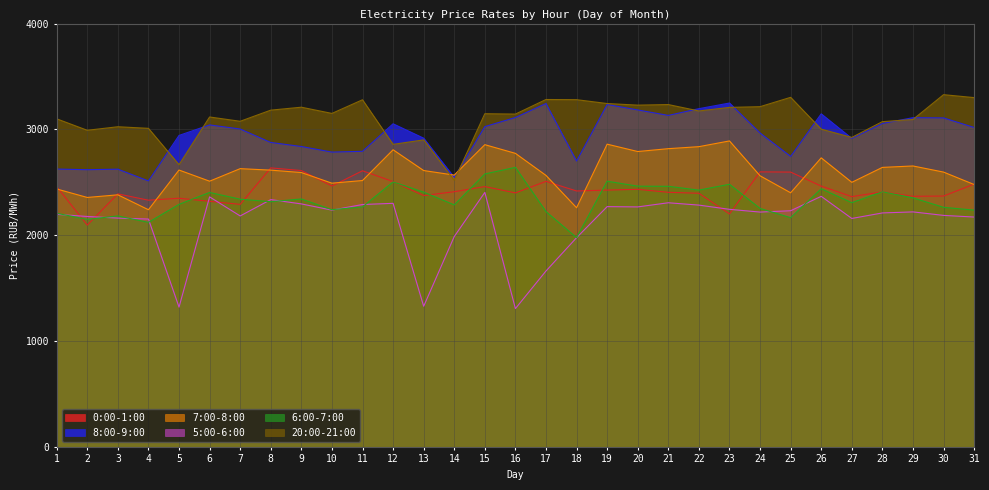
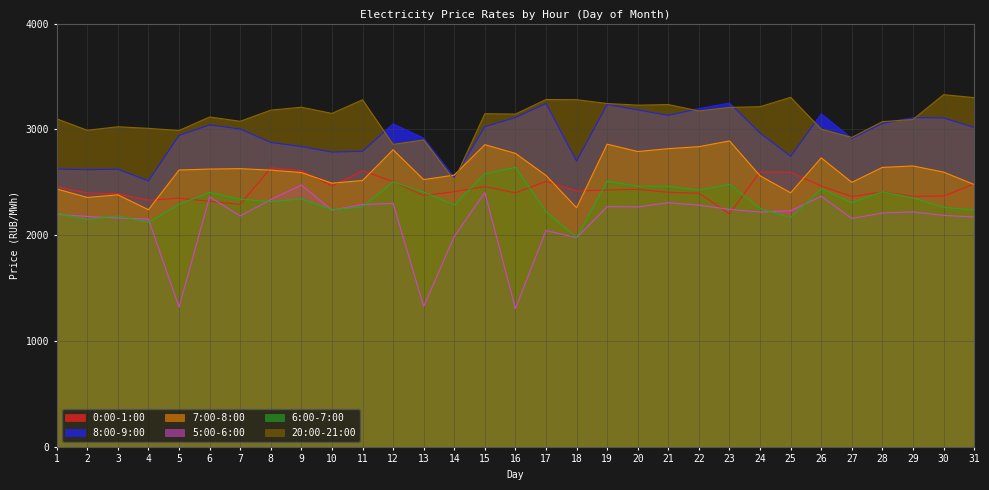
0:00-1:00, 2: 2100 -> 2400
20:00-21:00, 5: 2670 -> 2990
7:00-8:00, 6: 2510 -> 2620
5:00-6:00, 9: 2300 -> 2470
7:00-8:00, 13: 2610 -> 2530
5:00-6:00, 17: 1660 -> 2040
